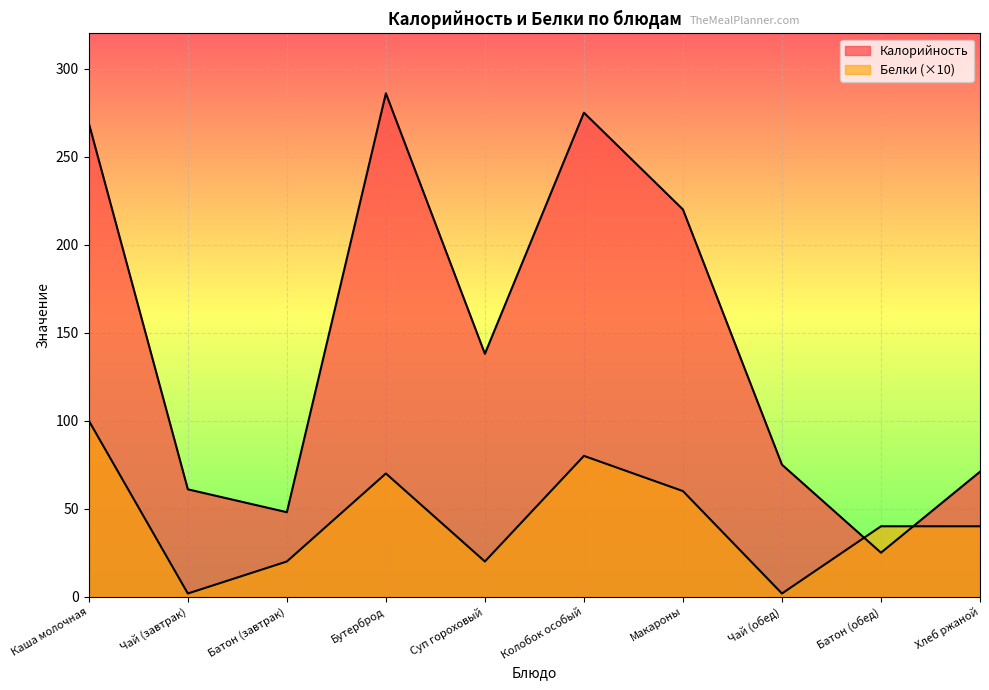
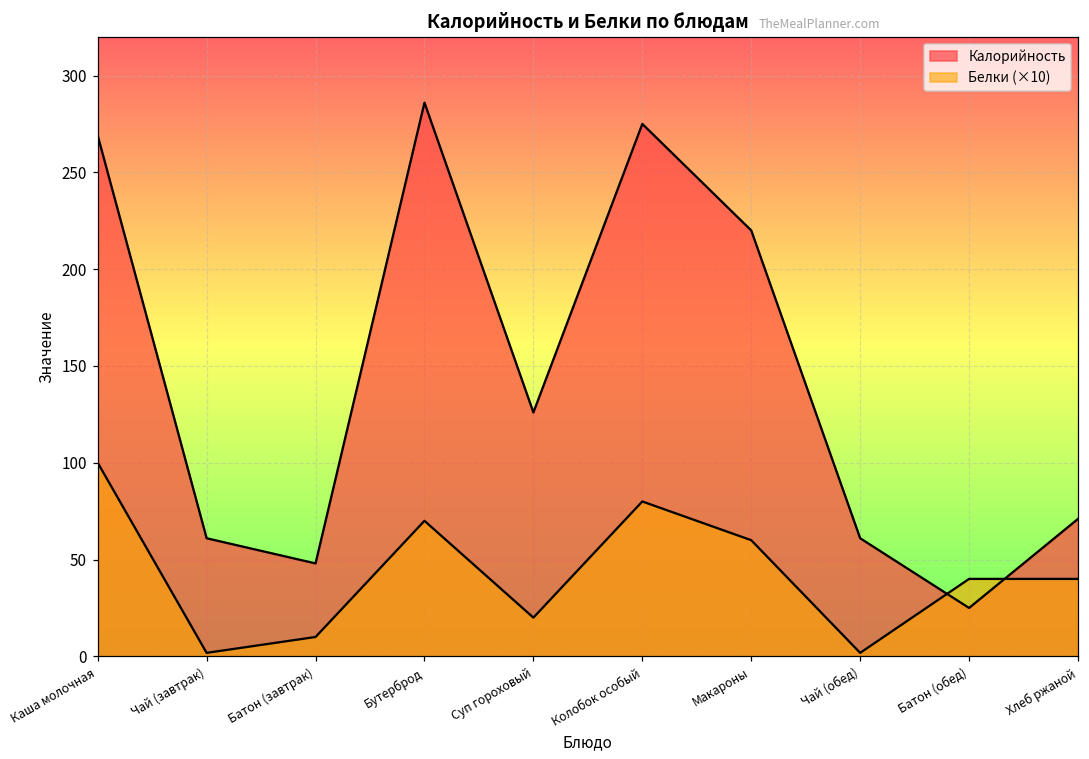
Белки (×10), Батон (завтрак): 20 -> 10
Калорийность, Суп гороховый: 138 -> 126
Калорийность, Чай (обед): 75 -> 61
